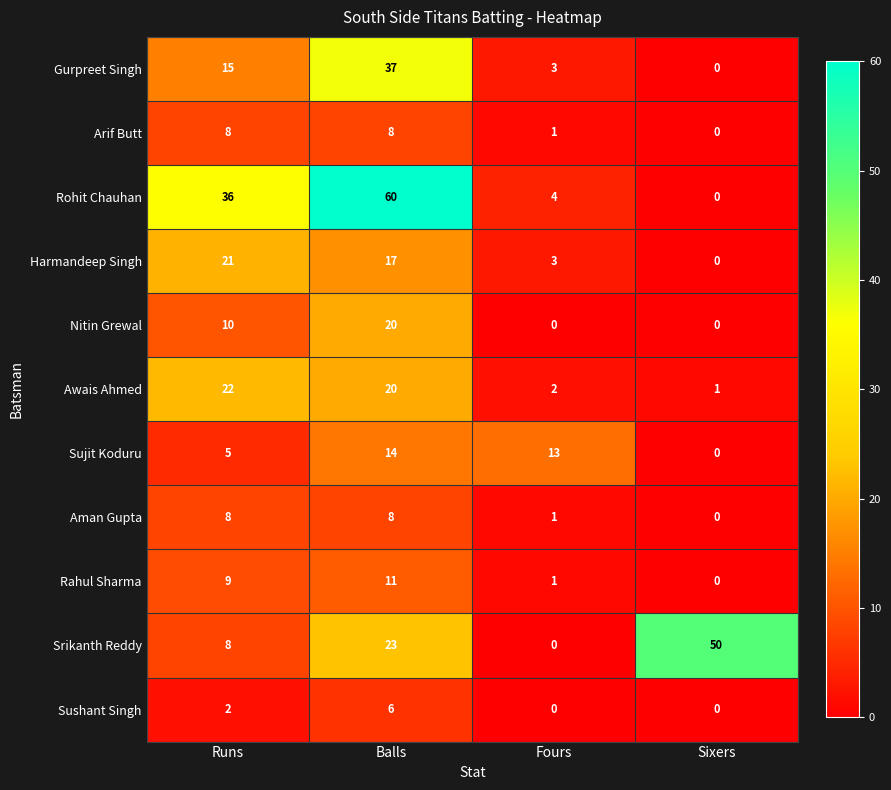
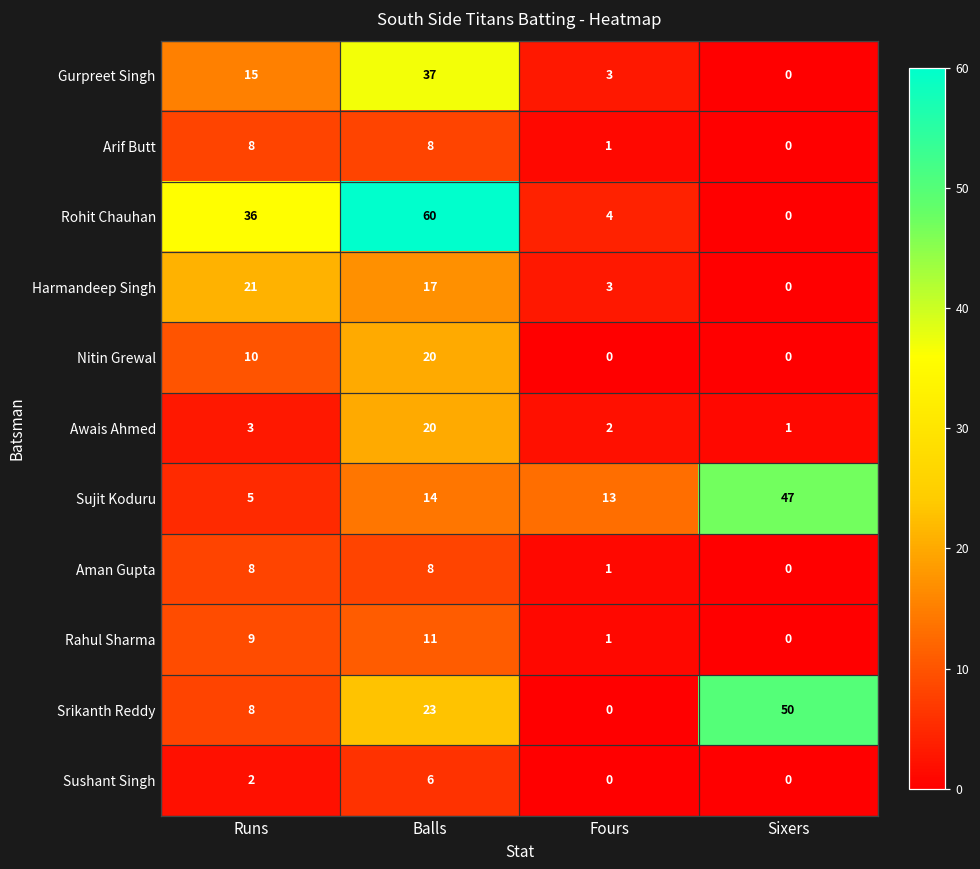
Awais Ahmed, Runs: 22 -> 3
Sujit Koduru, Sixers: 0 -> 47
